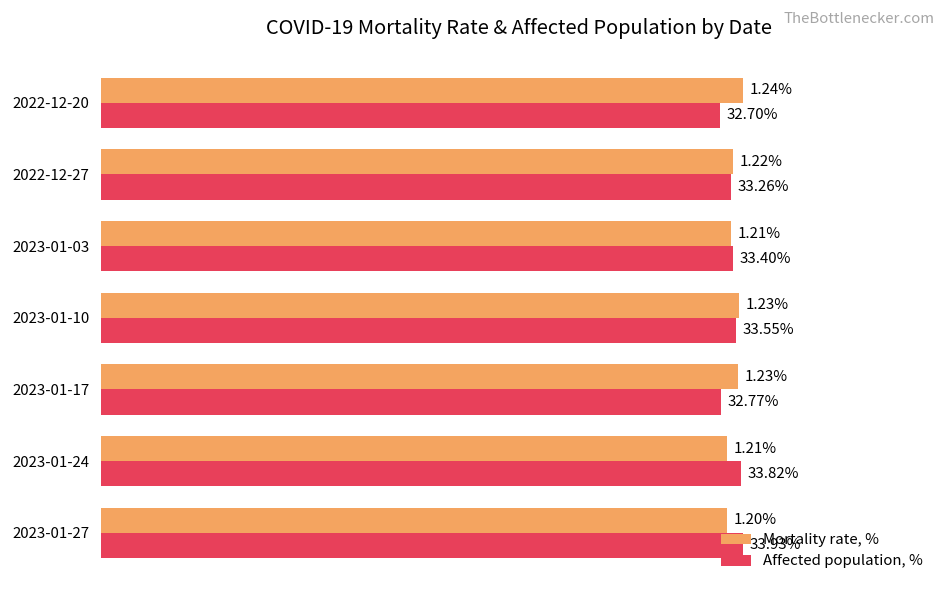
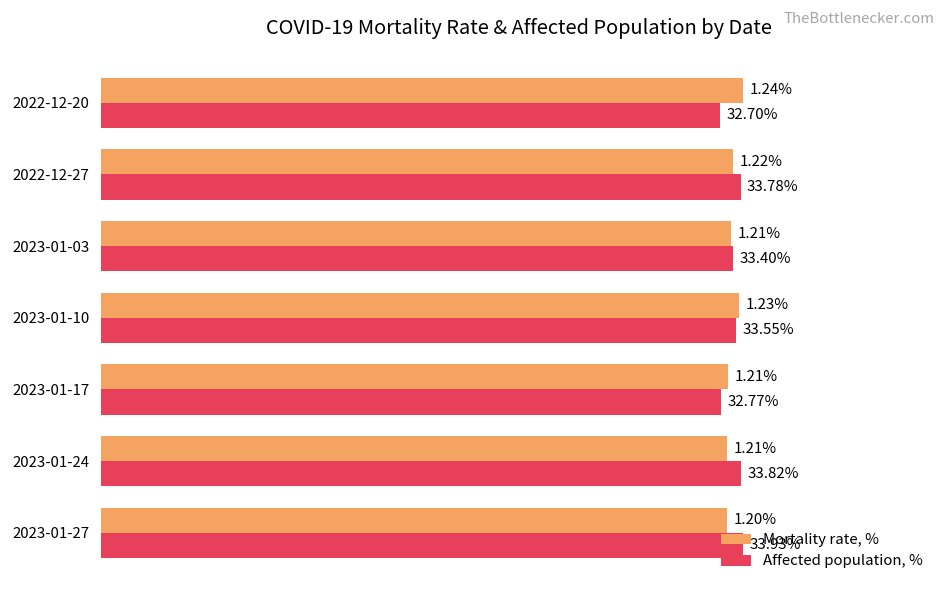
Affected population, %, 2022-12-27: 33.26% -> 33.78%
Mortality rate, %, 2023-01-17: 1.23% -> 1.21%
